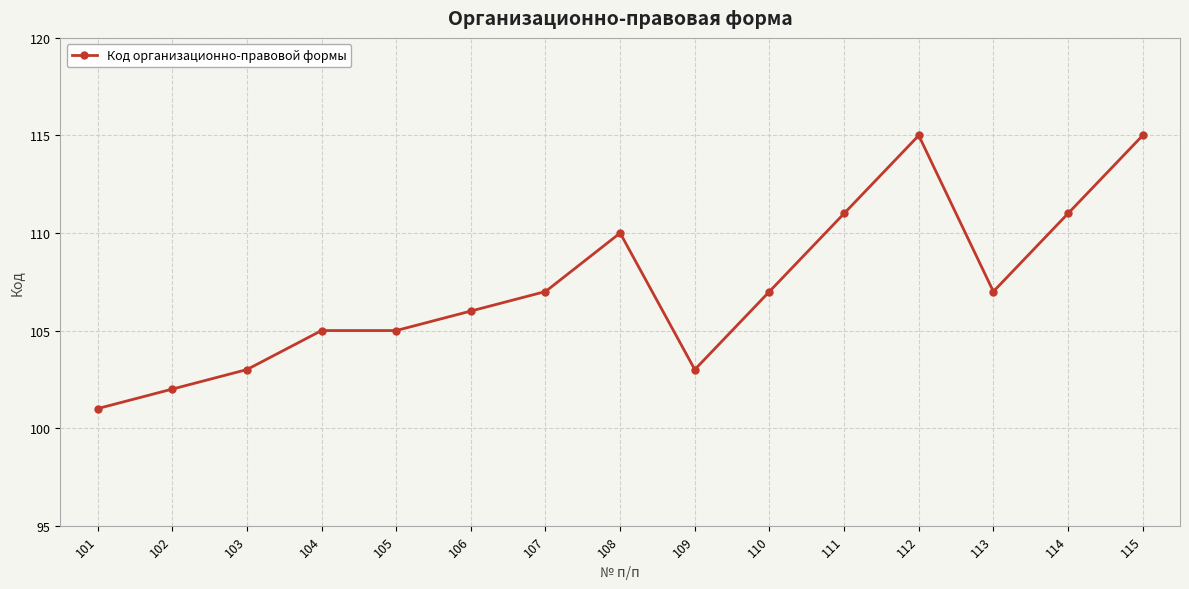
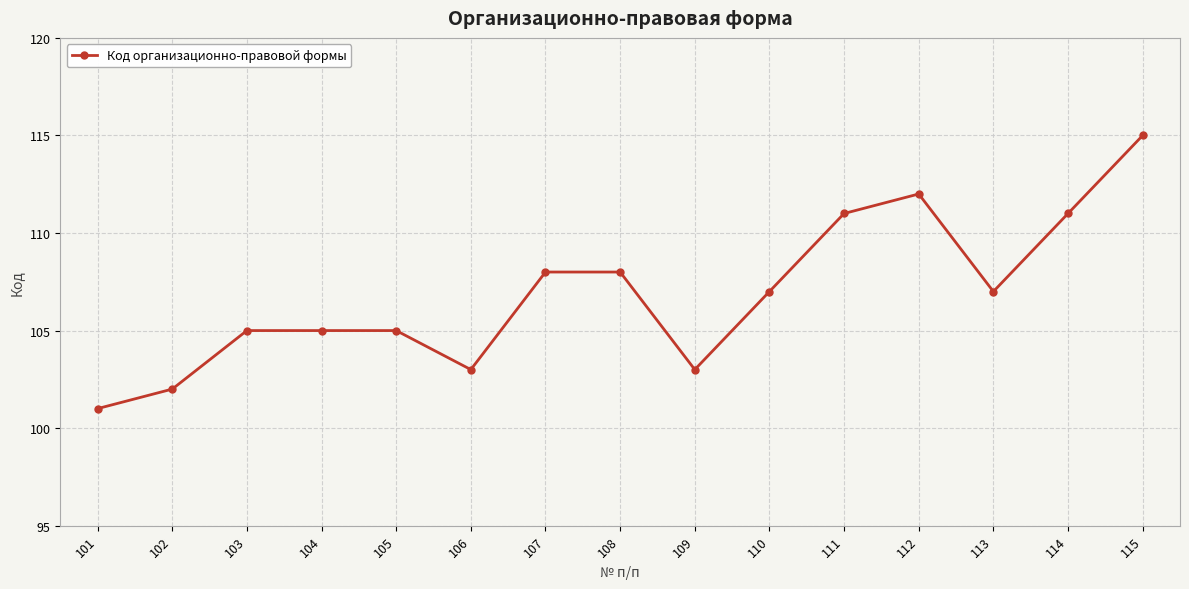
103: 103 -> 105
106: 106 -> 103
107: 107 -> 108
108: 110 -> 108
112: 115 -> 112
